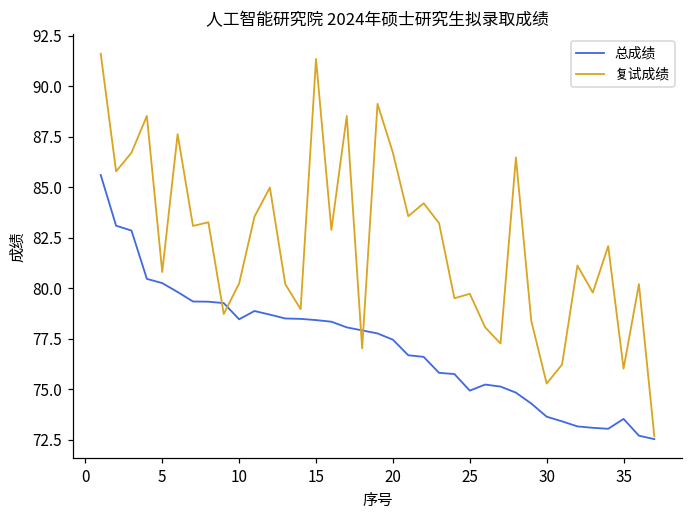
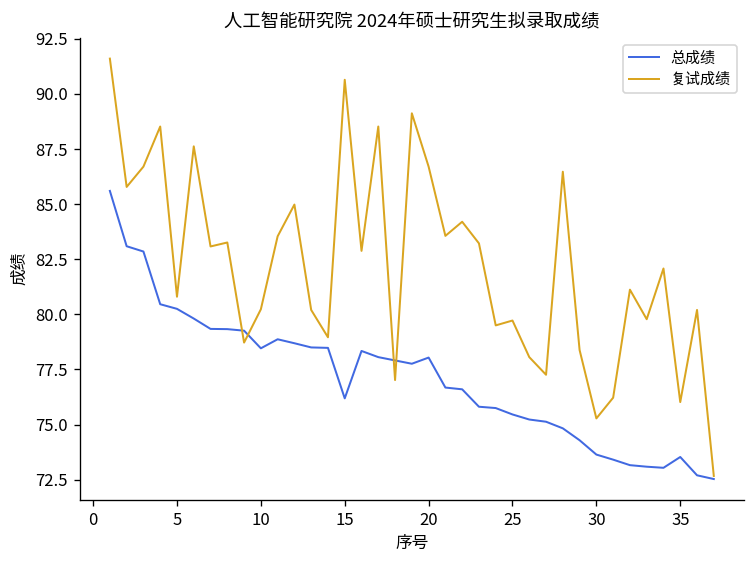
总成绩, 15: 78.4 -> 76.2
复试成绩, 15: 91.3 -> 90.6
总成绩, 20: 77.5 -> 78.0
总成绩, 25: 74.9 -> 75.5
